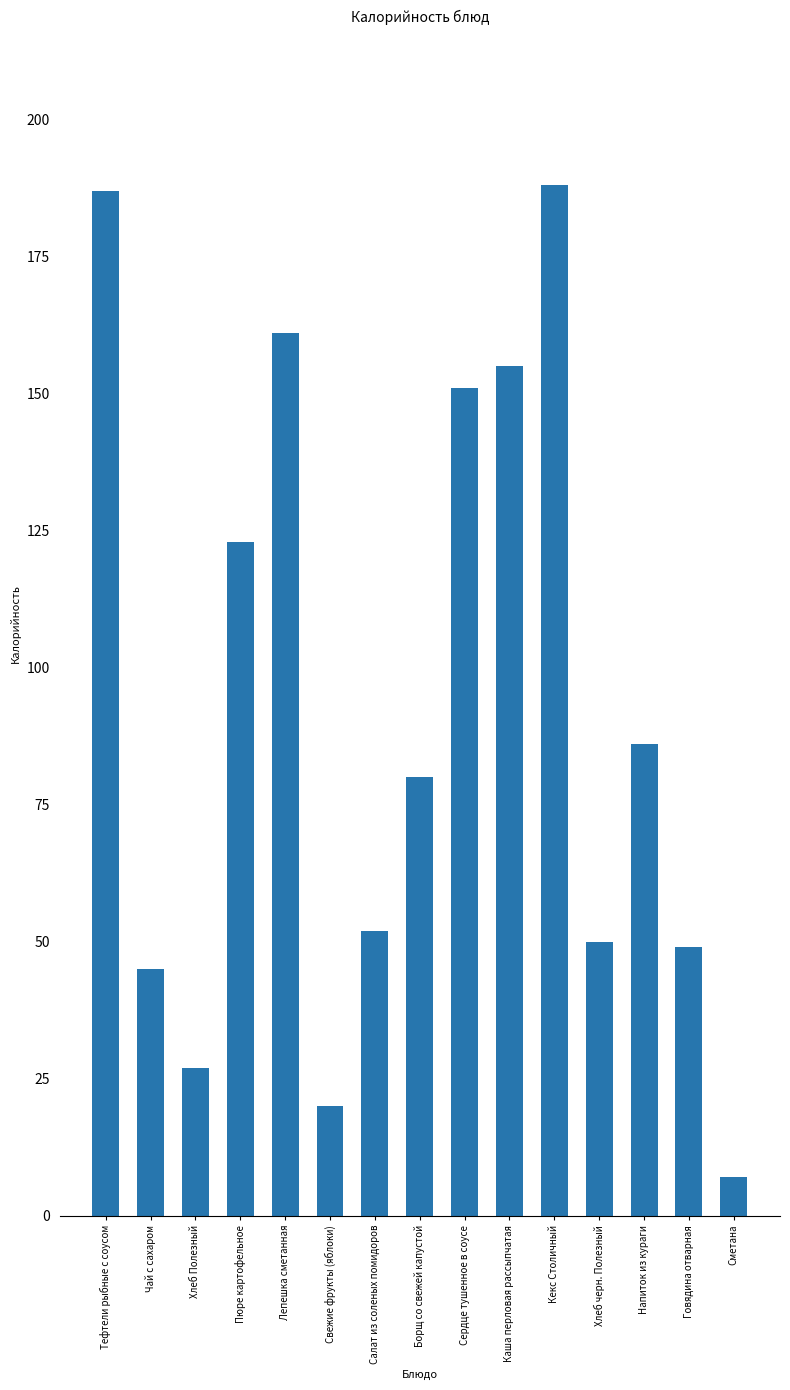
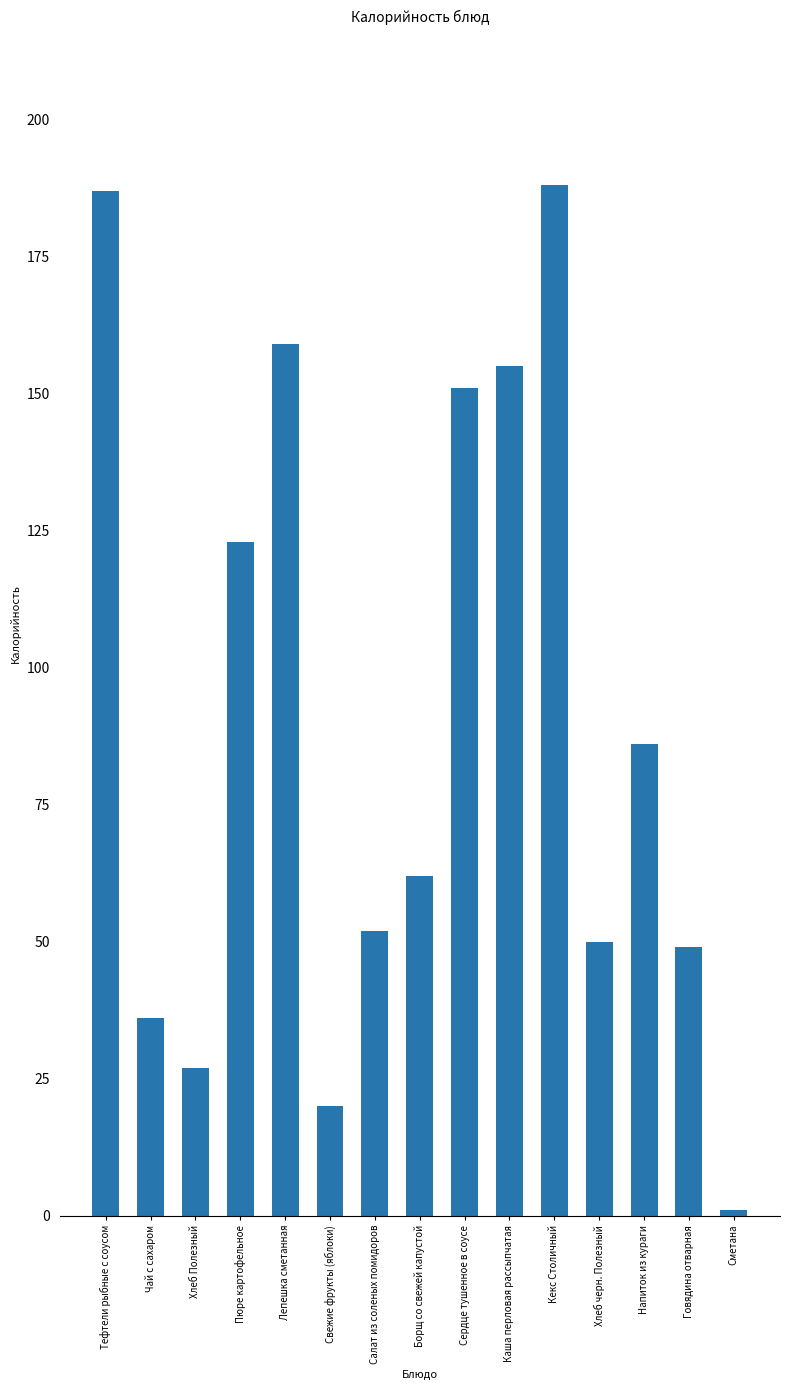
Чай с сахаром: 45 -> 36
Лепешка сметанная: 161 -> 159
Борщ со свежей капустой: 80 -> 62
Сметана: 7 -> 1
